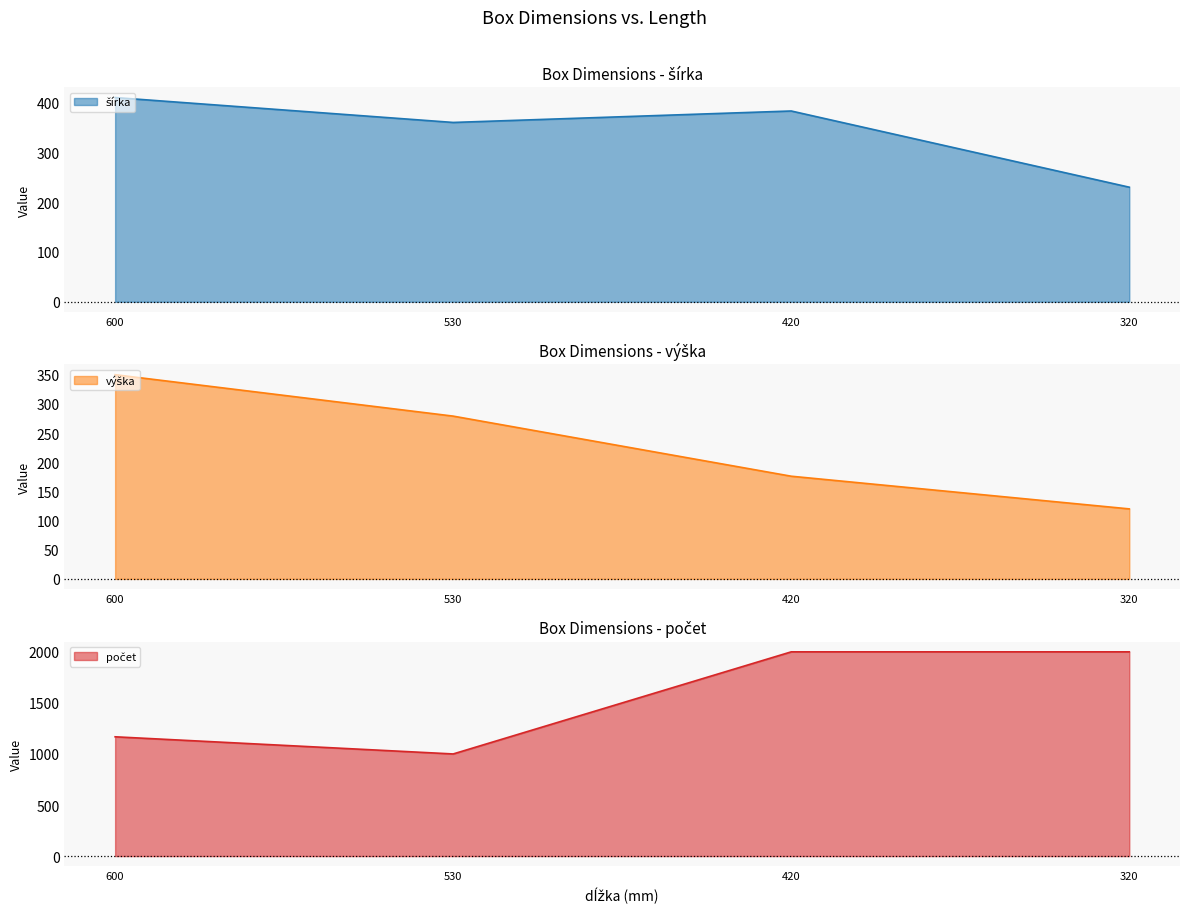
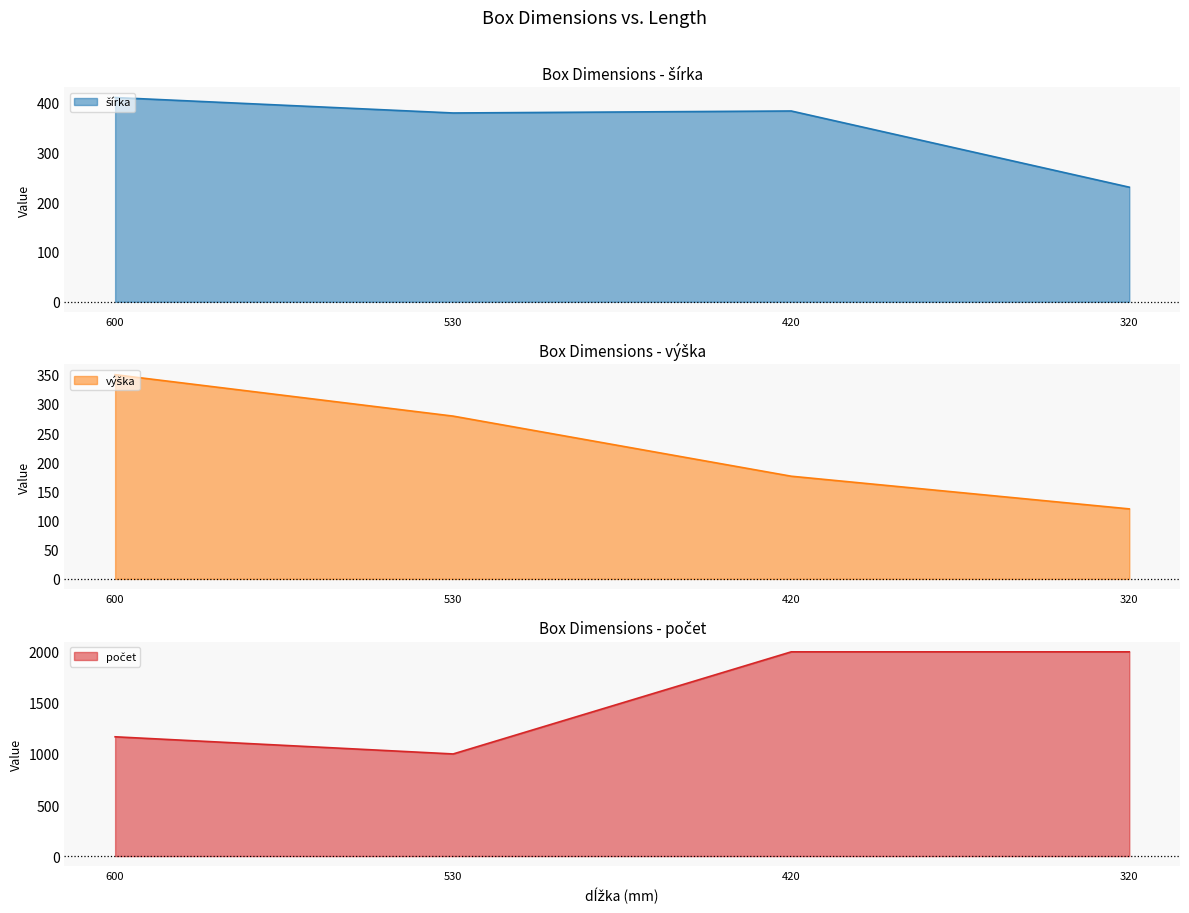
Box Dimensions - šírka, 530: 360 -> 380
